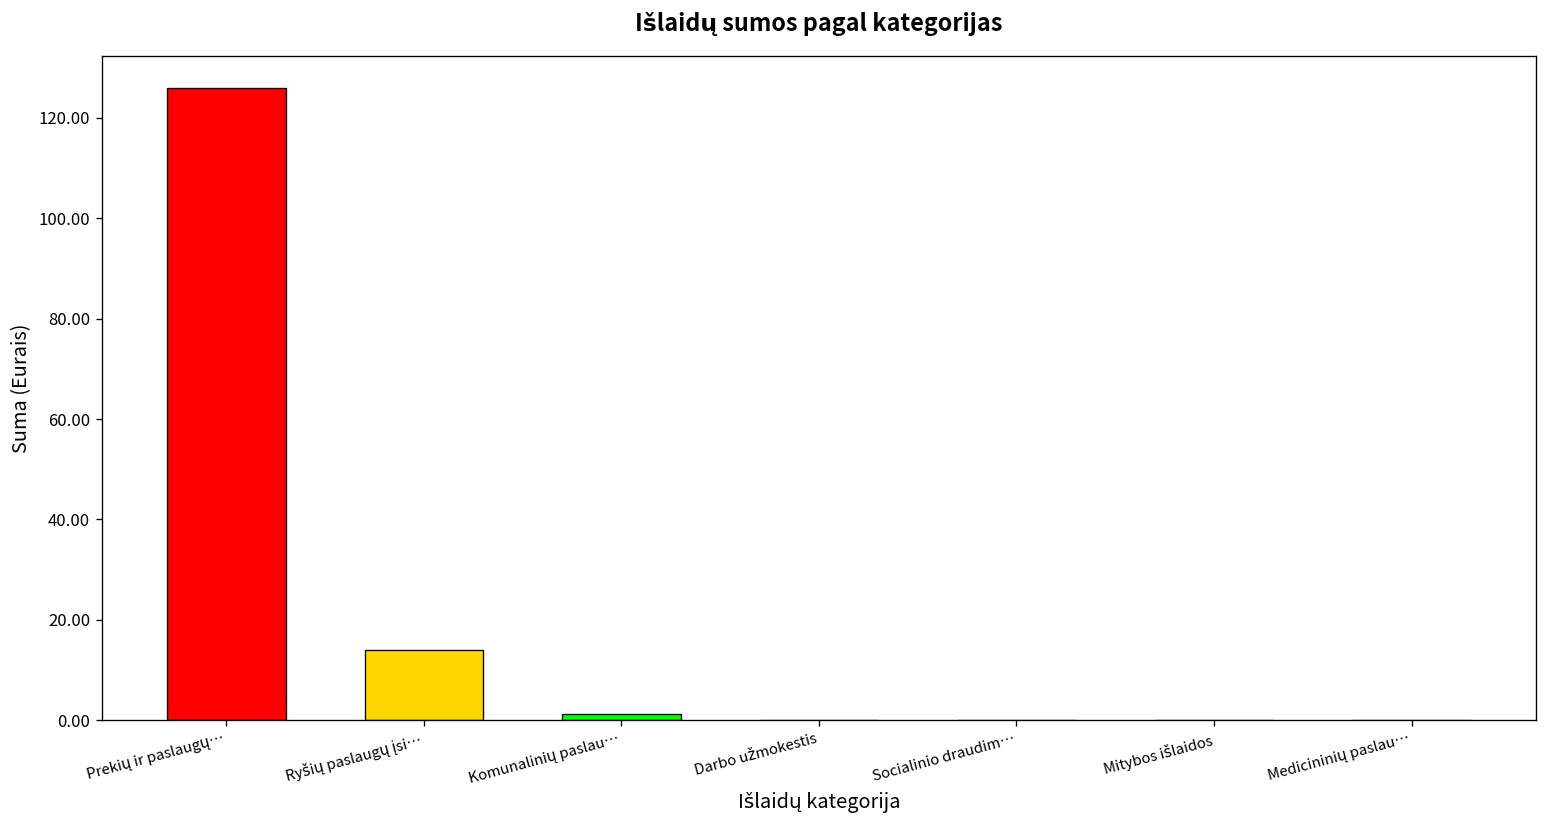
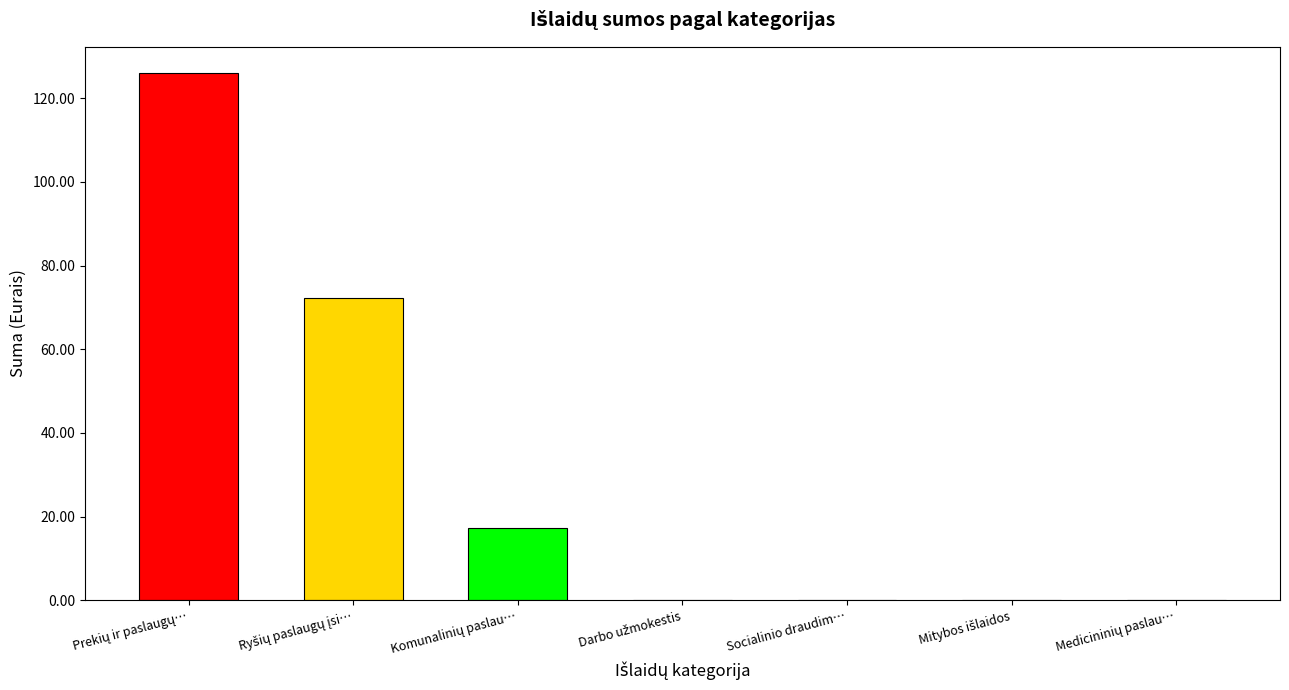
Ryšių paslaugų įsi…: 14 -> 72
Komunalinių paslau…: 1 -> 17
